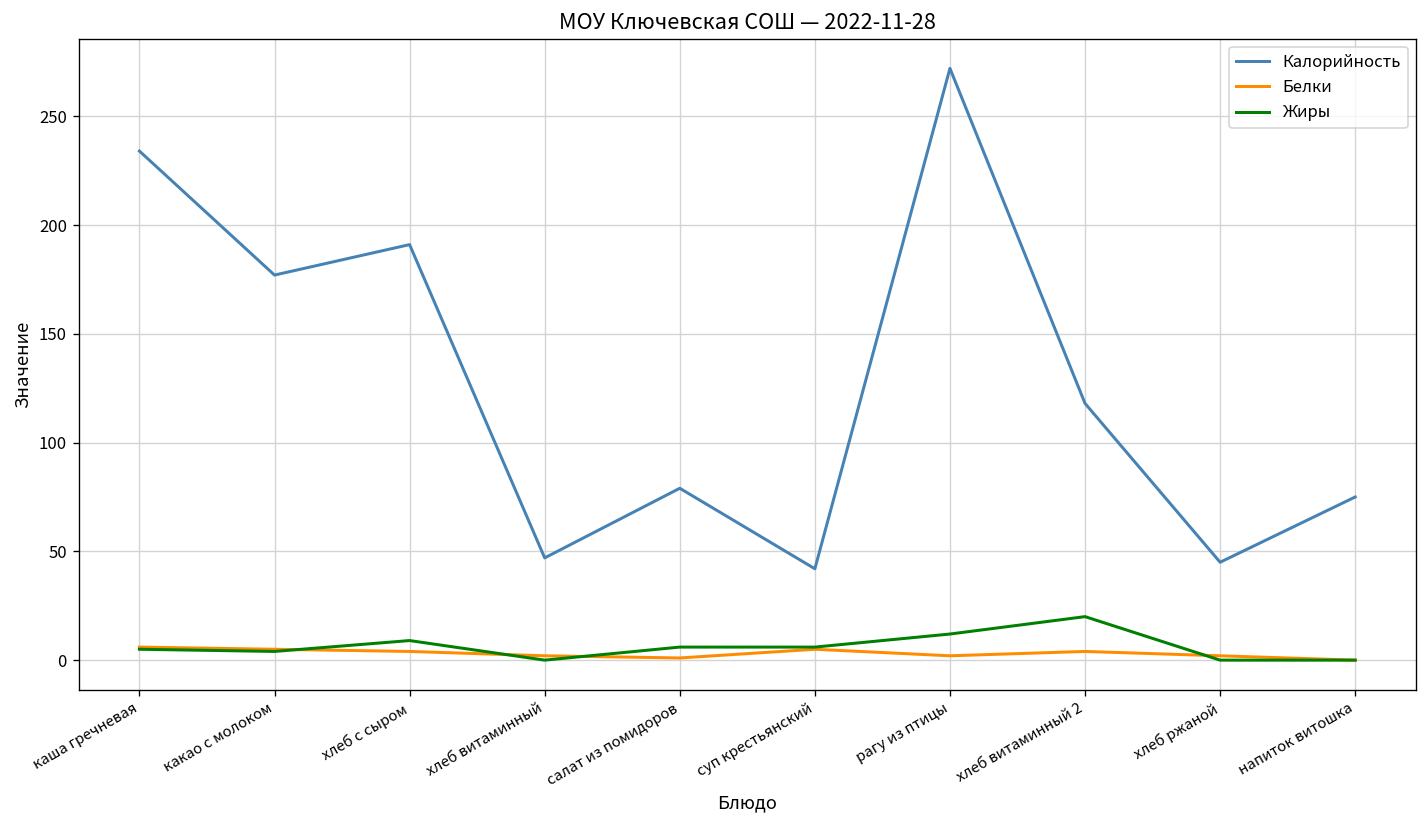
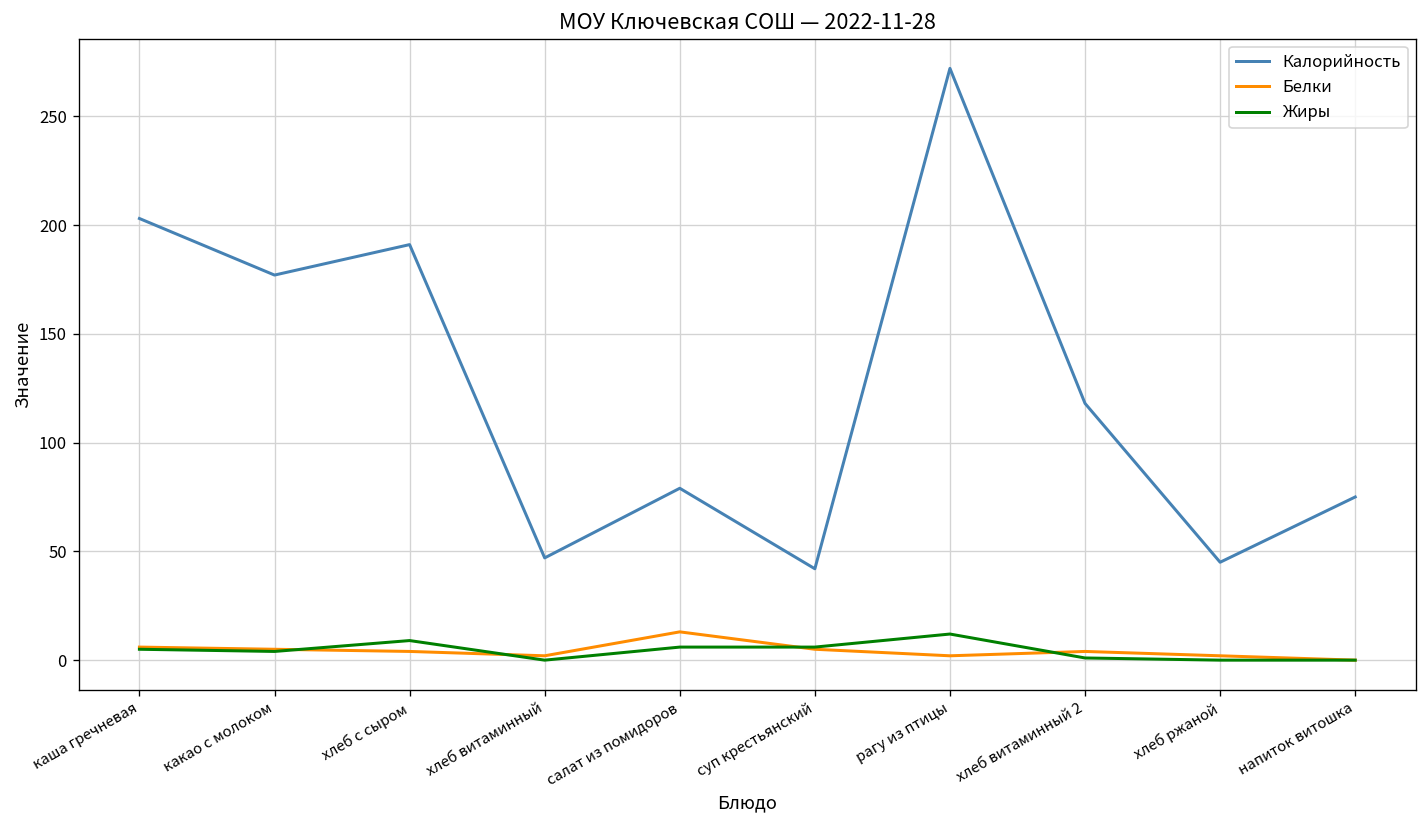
Калорийность, каша гречневая: 234 -> 203
Белки, салат из помидоров: 1 -> 13
Жиры, хлеб витаминный 2: 20 -> 1
